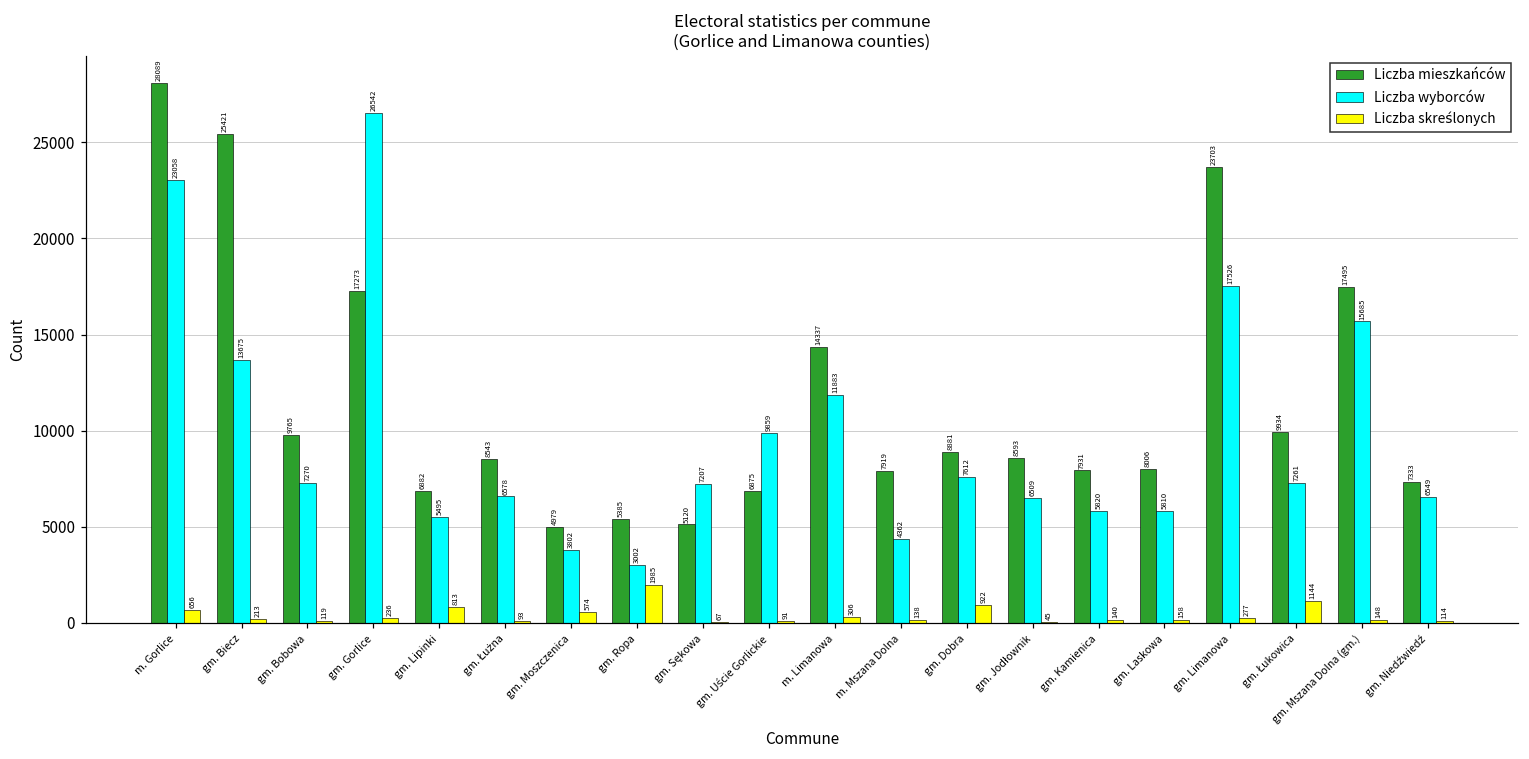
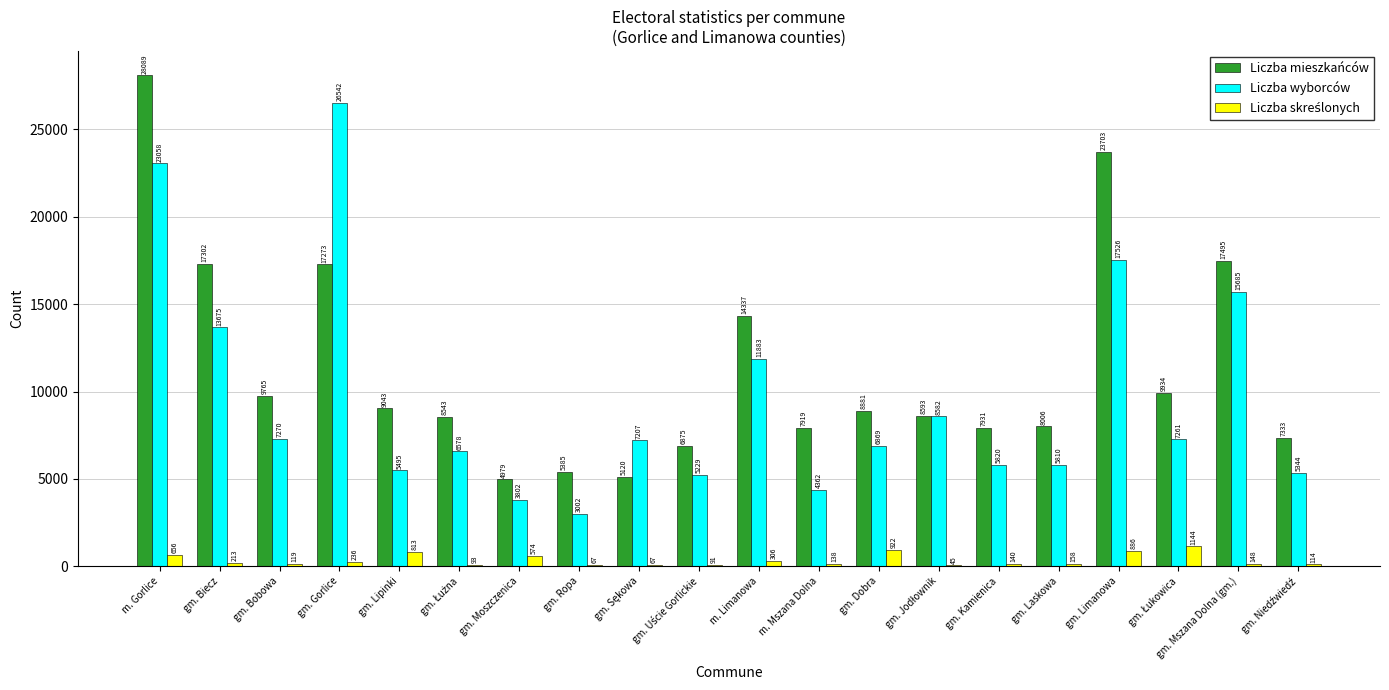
Liczba mieszkańców, gm. Biecz: 25421 -> 17302
Liczba mieszkańców, gm. Lipinki: 6882 -> 9043
Liczba skreślonych, gm. Ropa: 1985 -> 67
Liczba wyborców, gm. Uście Gorlickie: 9859 -> 5229
Liczba wyborców, gm. Dobra: 7612 -> 6869
Liczba wyborców, gm. Jodłownik: 6509 -> 8582
Liczba skreślonych, gm. Limanowa: 277 -> 886
Liczba wyborców, gm. Niedźwiedź: 6549 -> 5344
